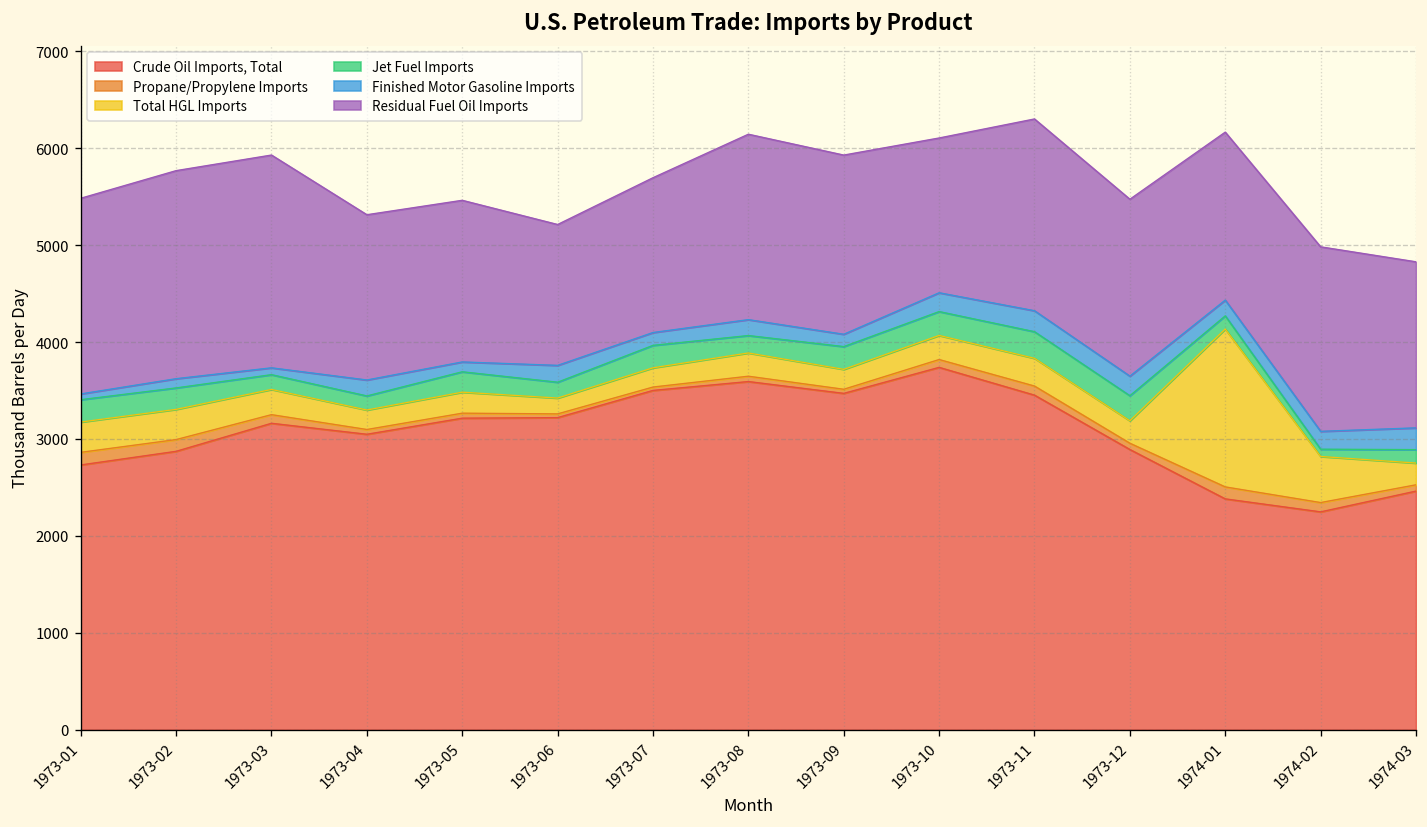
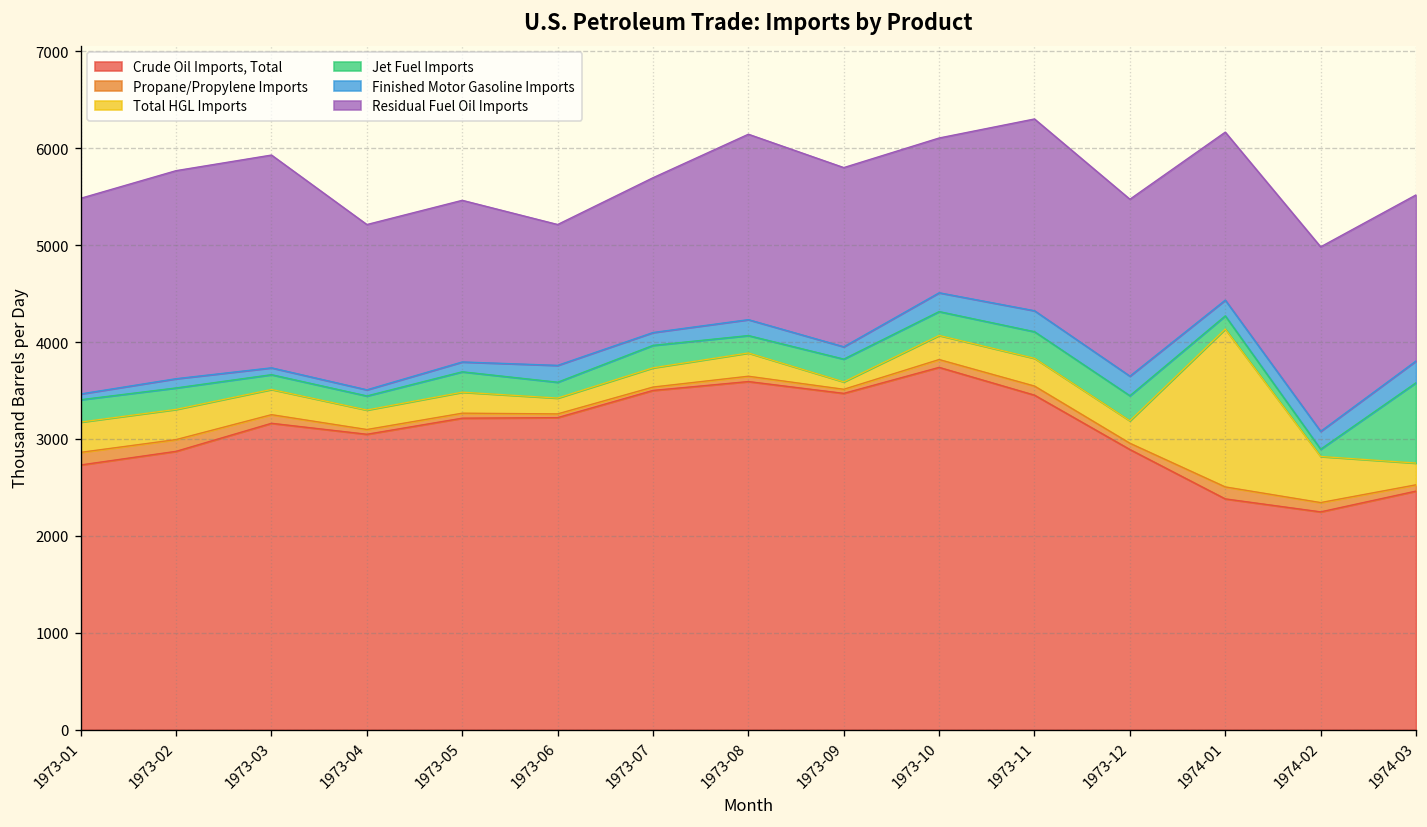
Finished Motor Gasoline Imports, 1973-04: 200 -> 100
Total HGL Imports, 1973-09: 200 -> 100
Jet Fuel Imports, 1974-03: 100 -> 800
